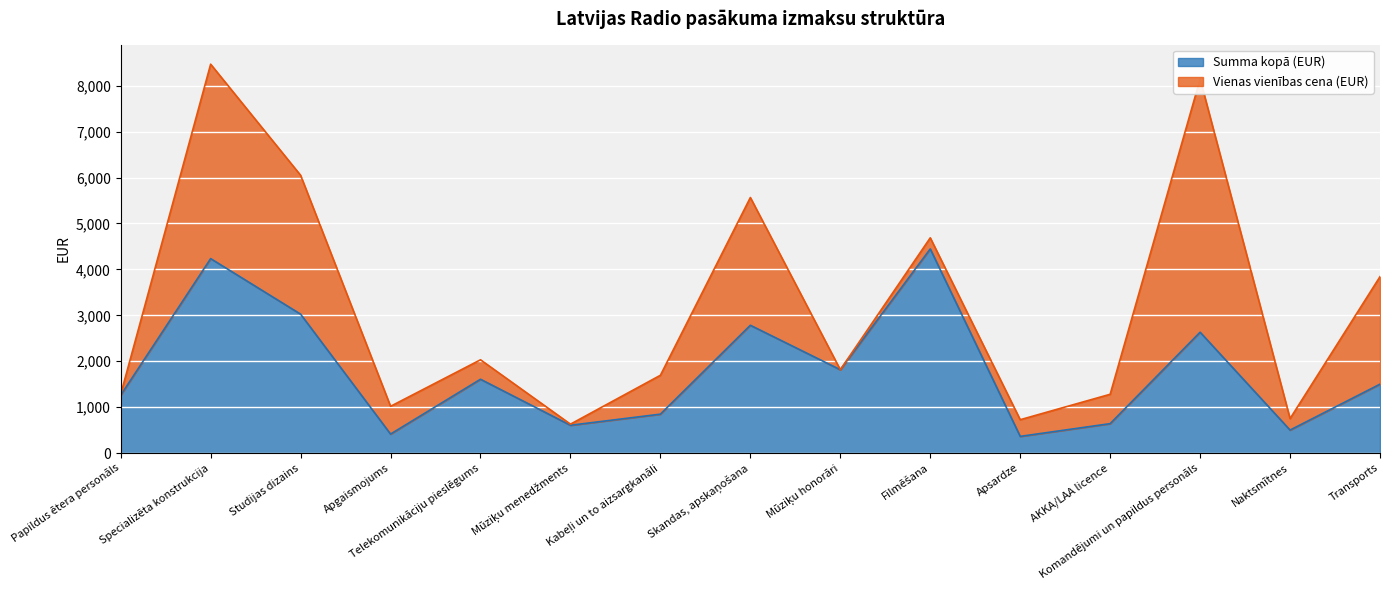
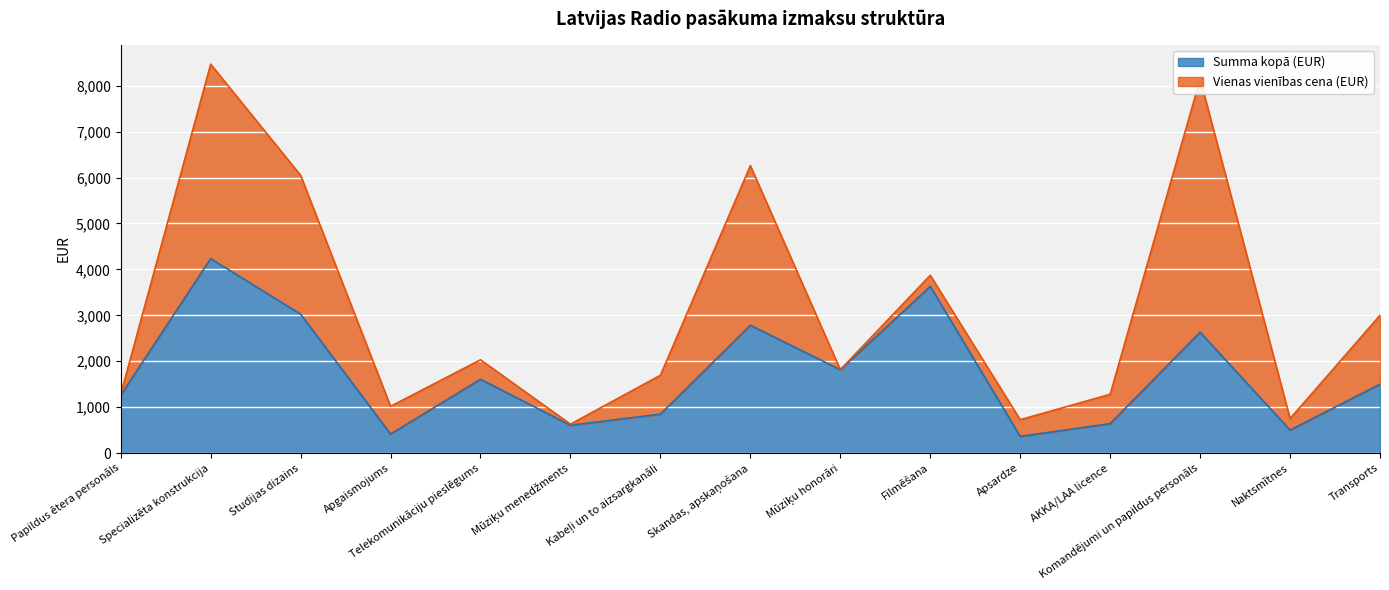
Vienas vienības cena (EUR), Skandas, apskaņošana: 2,800 -> 3,500
Summa kopā (EUR), Filmēšana: 4,400 -> 3,600
Vienas vienības cena (EUR), Transports: 2,300 -> 1,500
